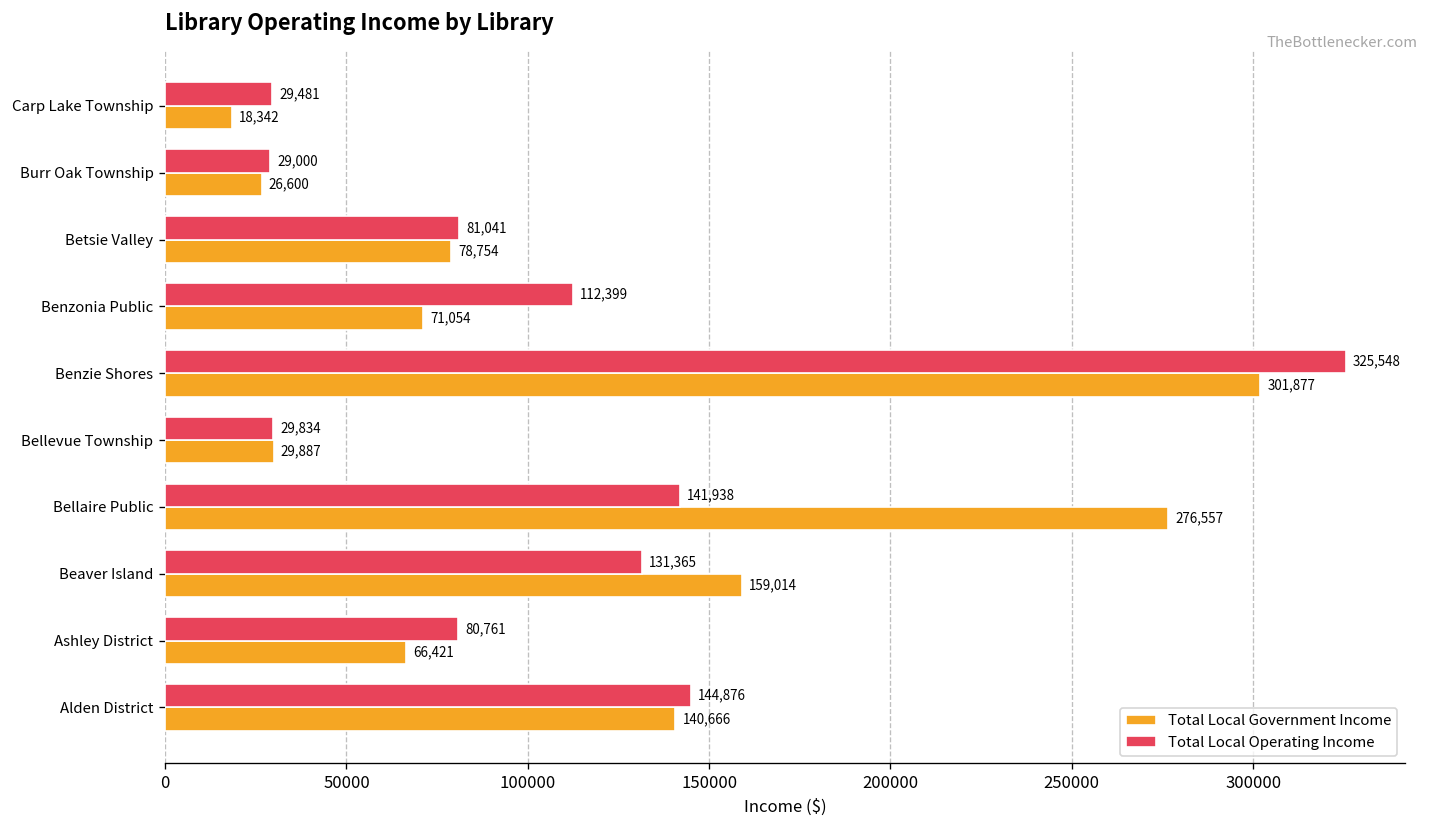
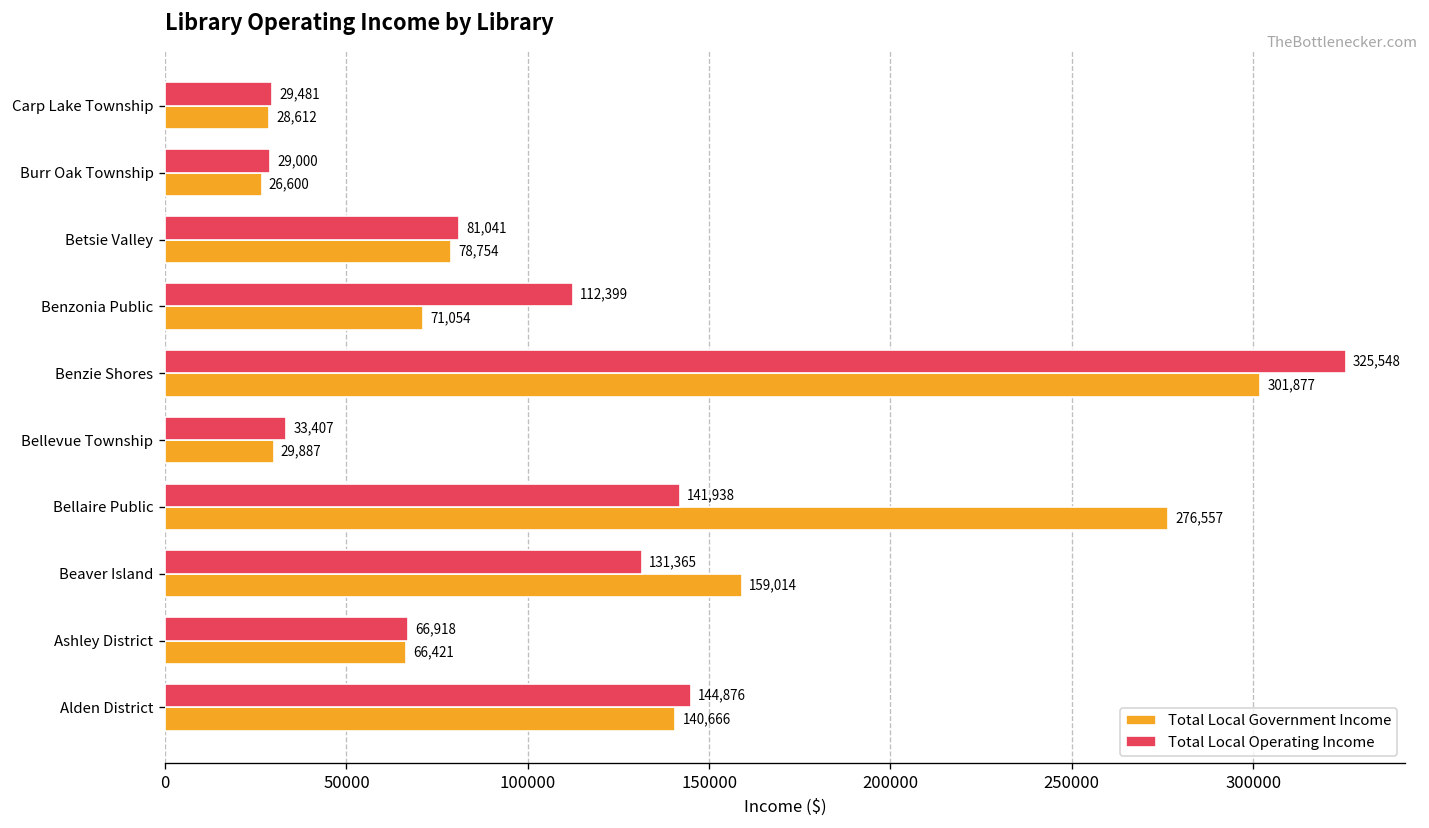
Total Local Government Income, Carp Lake Township: 18,342 -> 28,612
Total Local Operating Income, Bellevue Township: 29,834 -> 33,407
Total Local Operating Income, Ashley District: 80,761 -> 66,918
